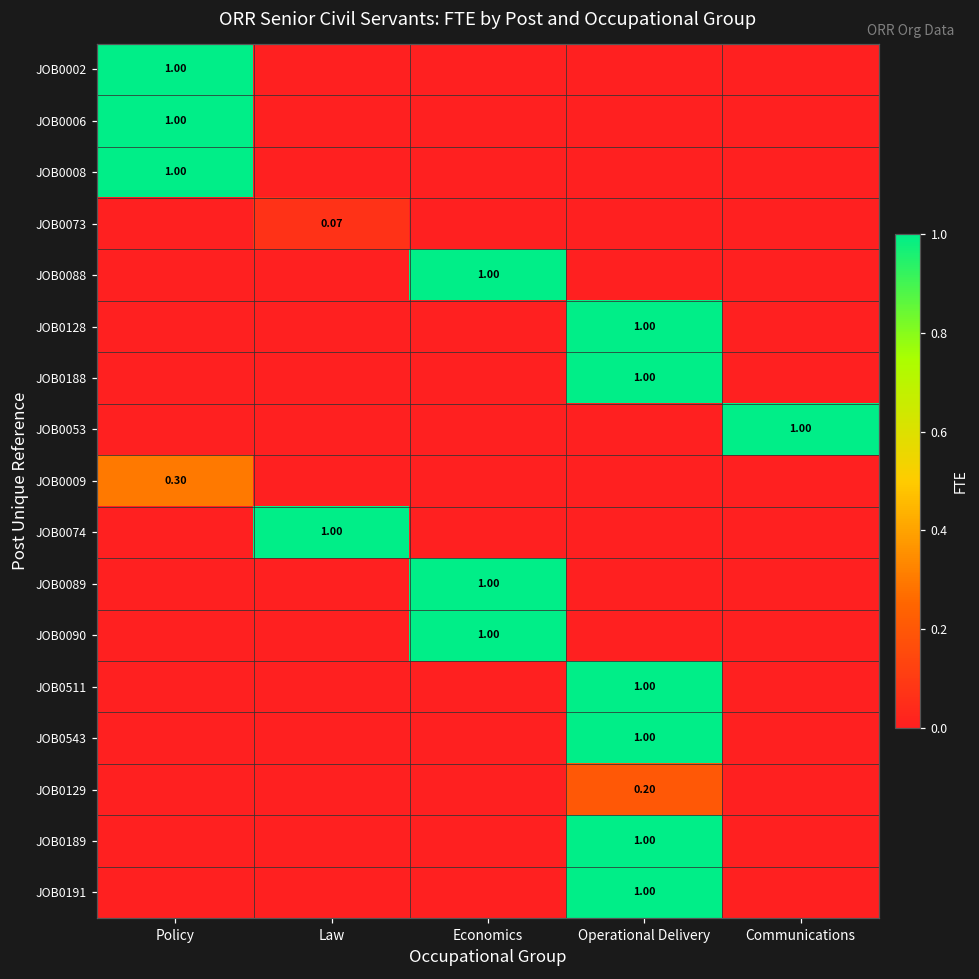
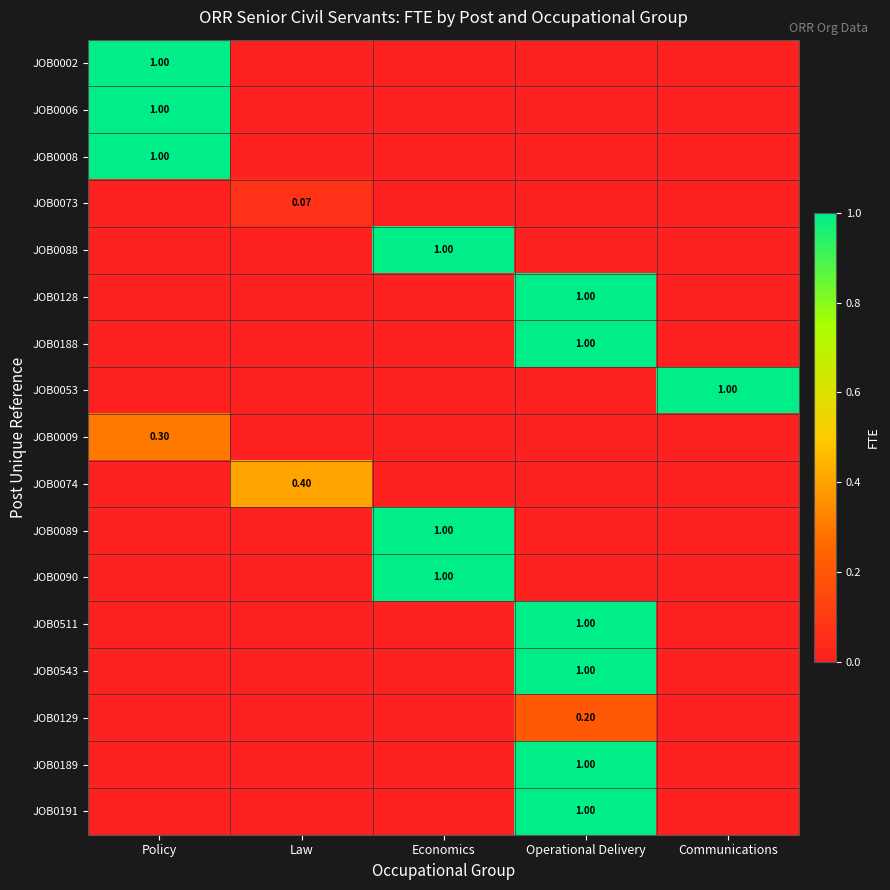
JOB0074, Law: 1.00 -> 0.40
